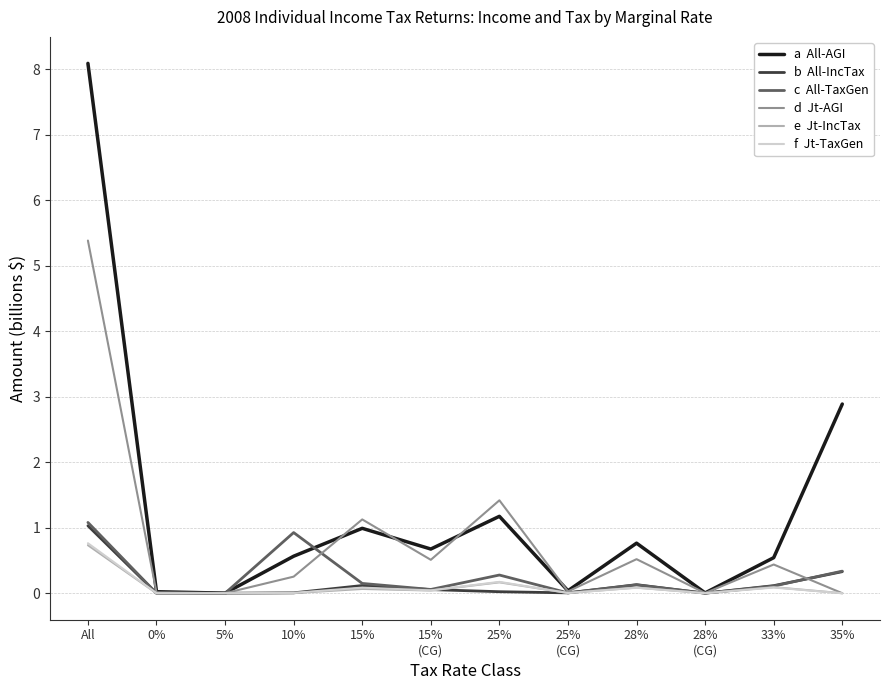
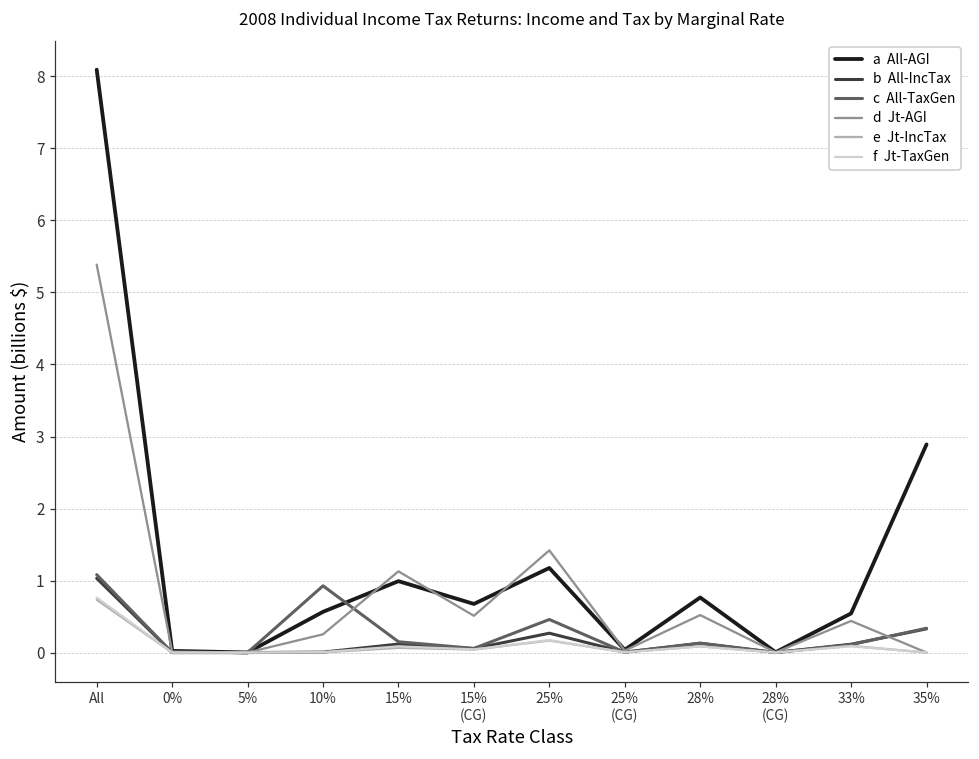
b All-IncTax, 25%: 0.0 -> 0.3
c All-TaxGen, 25%: 0.3 -> 0.5
